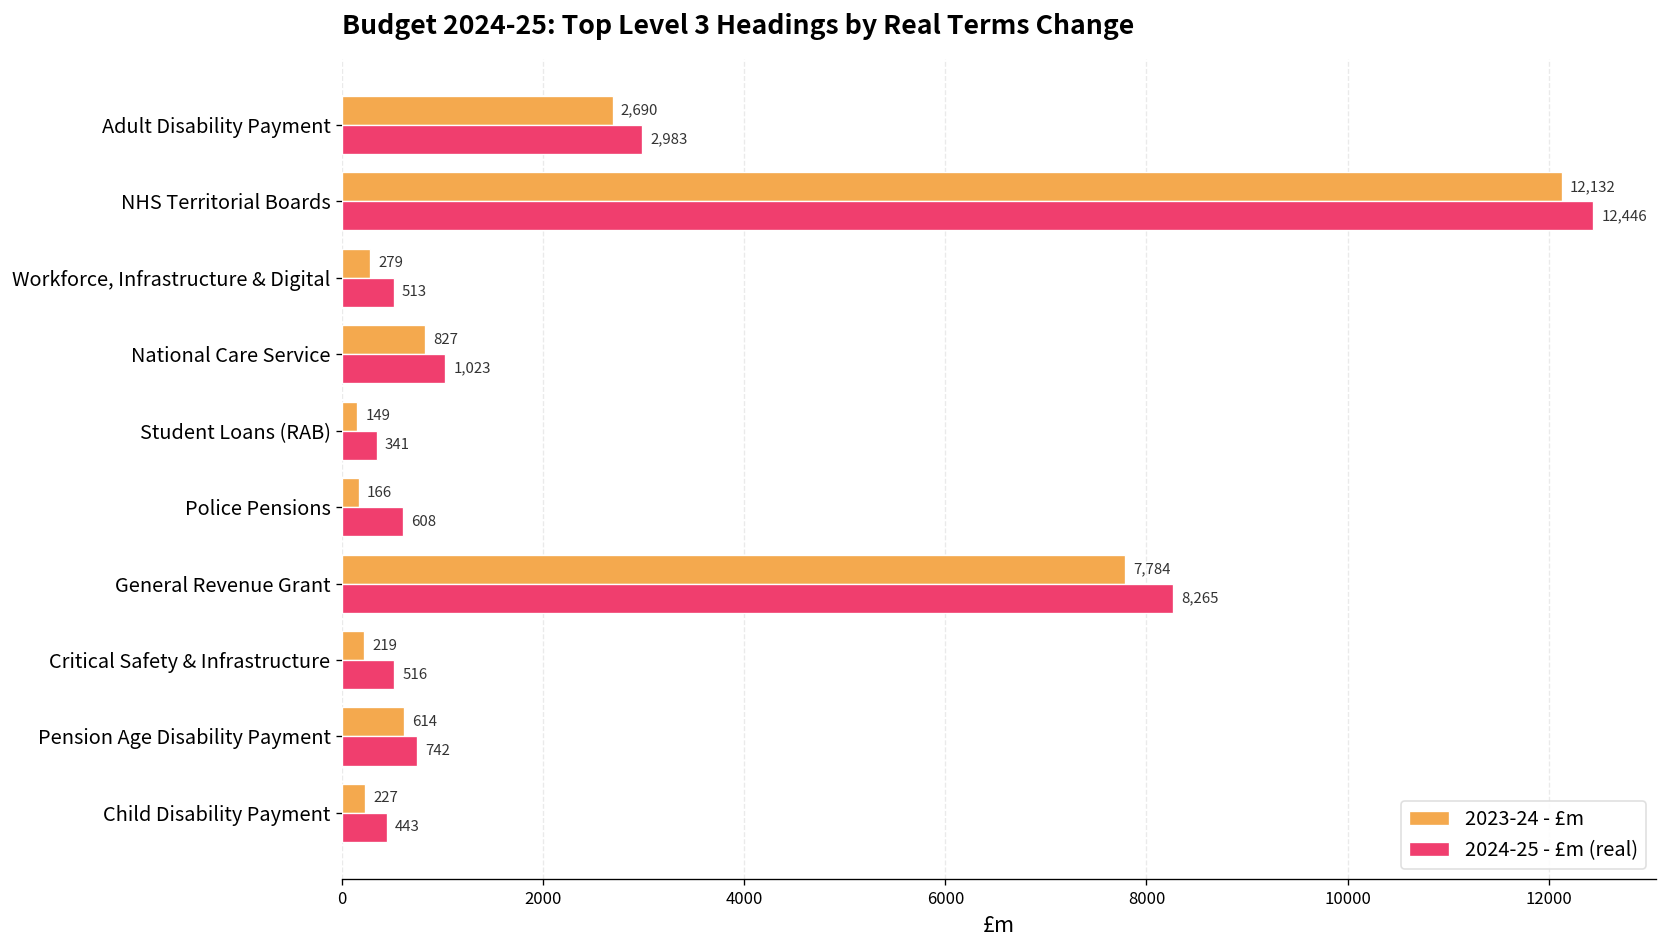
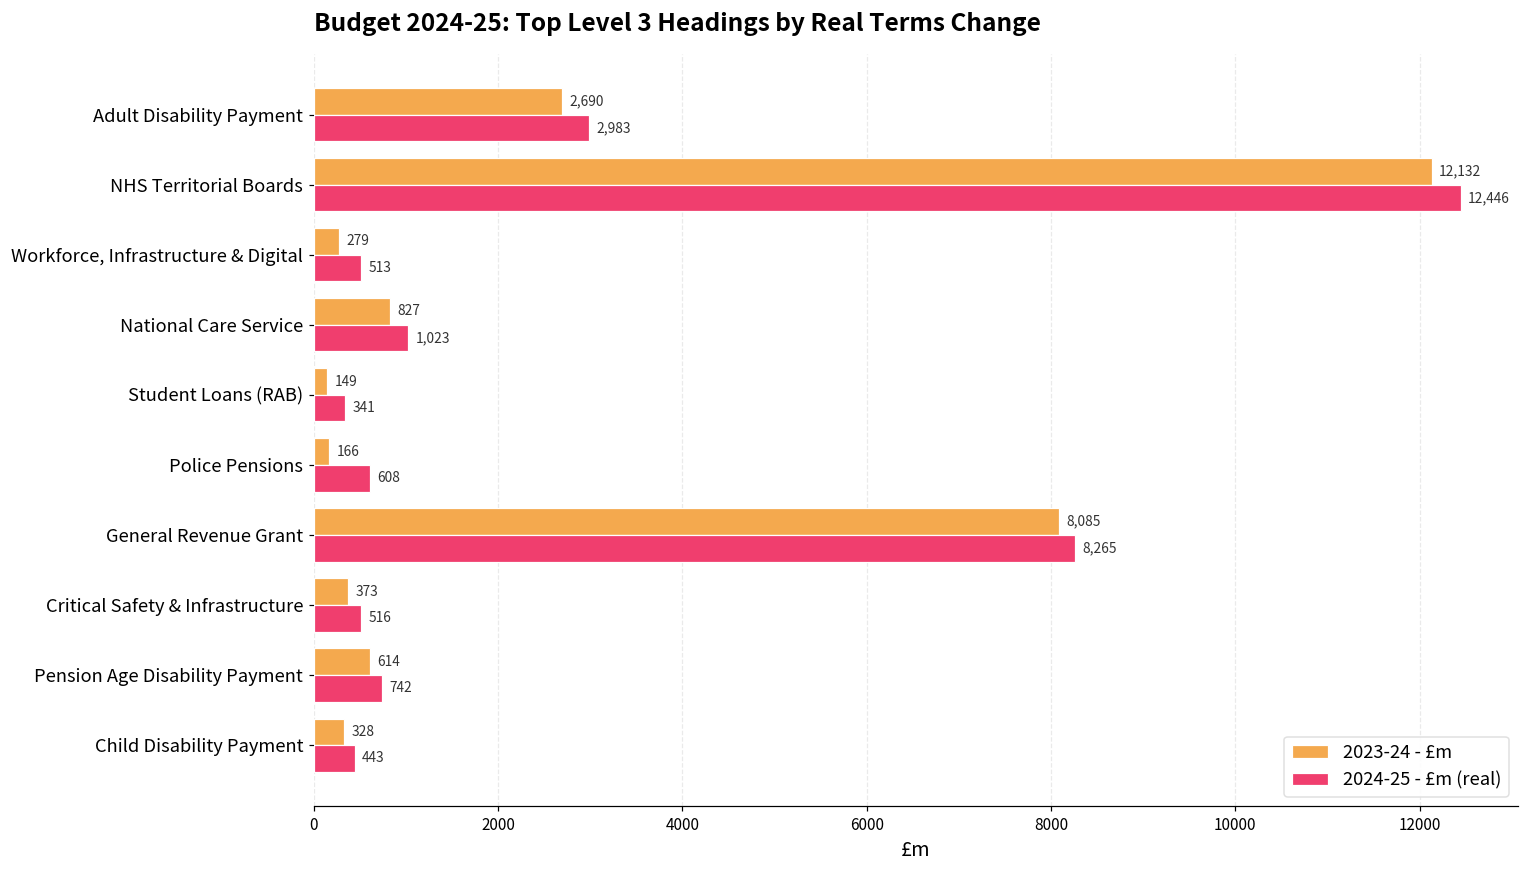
2023-24 - £m, General Revenue Grant: 7,784 -> 8,085
2023-24 - £m, Critical Safety & Infrastructure: 219 -> 373
2023-24 - £m, Child Disability Payment: 227 -> 328
